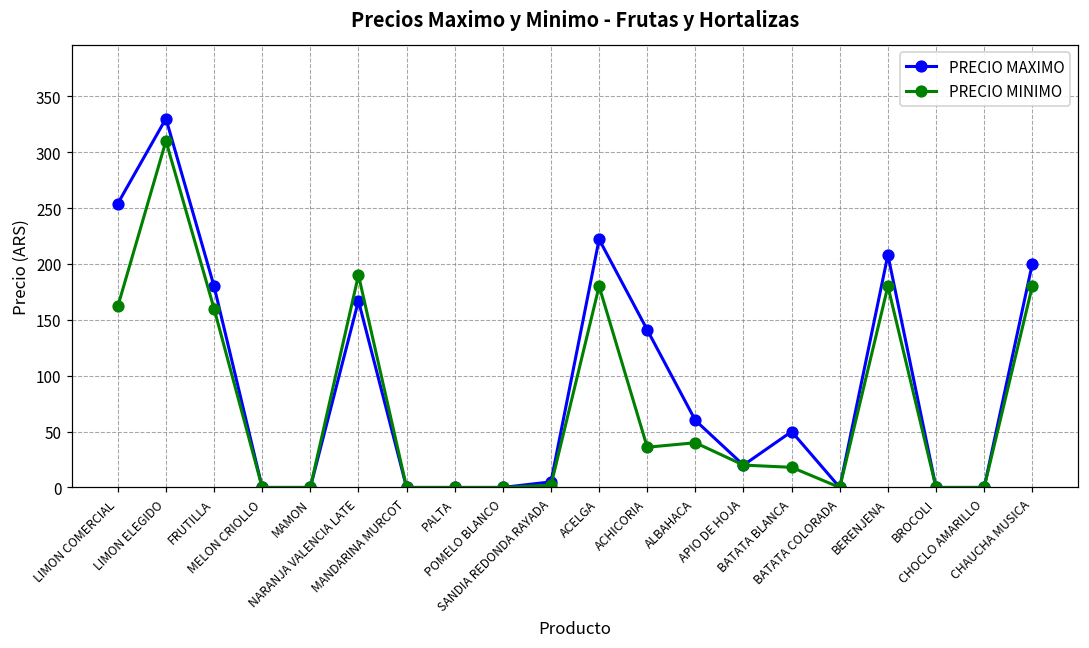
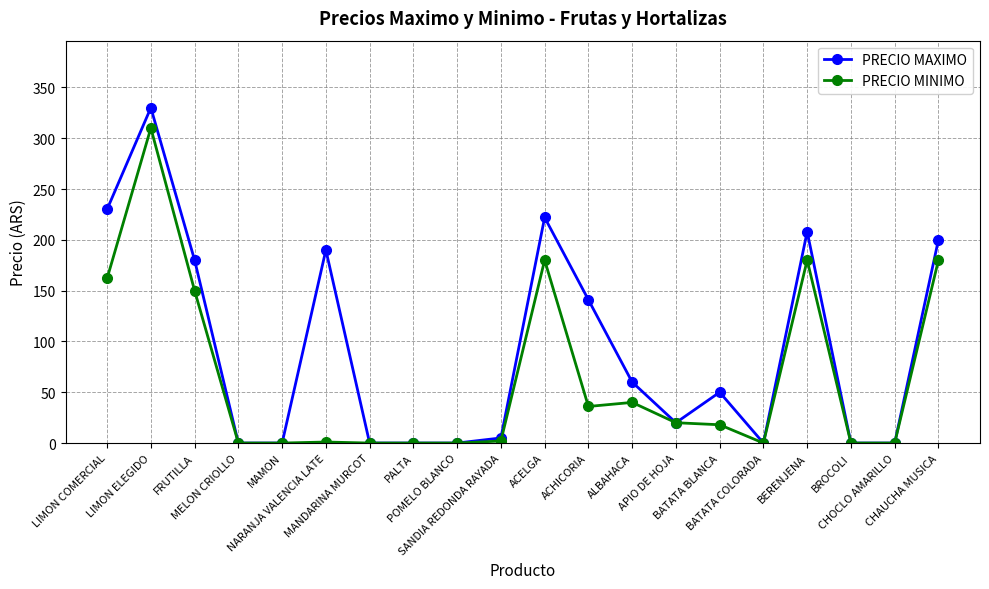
PRECIO MAXIMO, LIMON COMERCIAL: 254 -> 230
PRECIO MINIMO, FRUTILLA: 160 -> 150
PRECIO MAXIMO, NARANJA VALENCIA LATE: 167 -> 190
PRECIO MINIMO, NARANJA VALENCIA LATE: 190 -> 1
